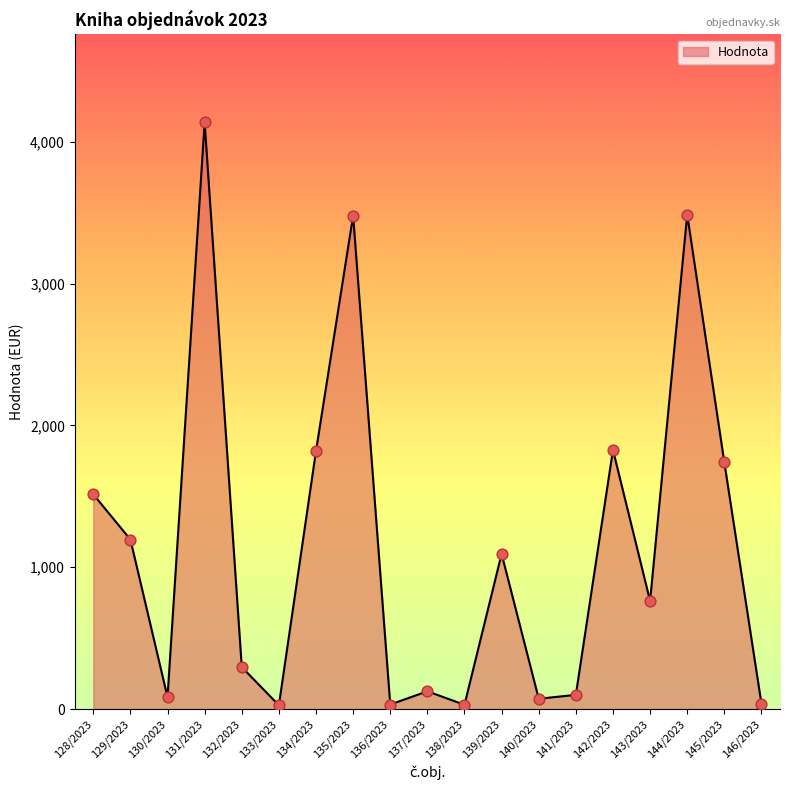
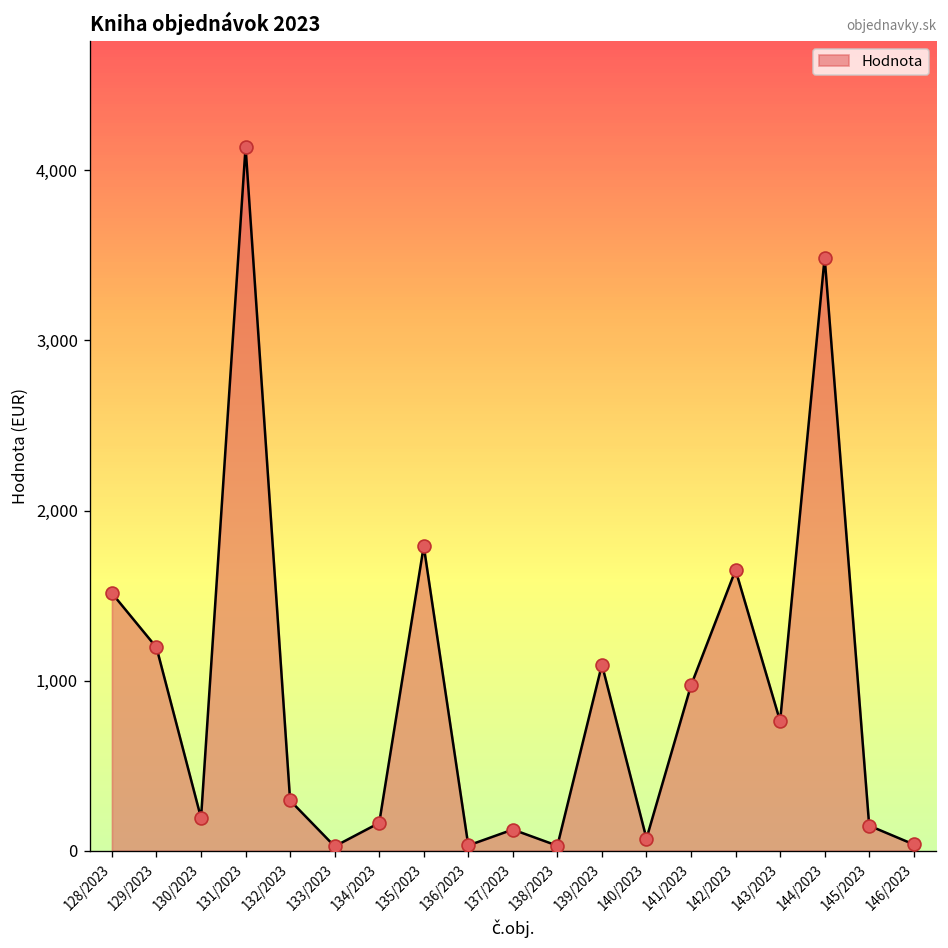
130/2023: 80 -> 190
134/2023: 1,820 -> 160
135/2023: 3,480 -> 1,790
141/2023: 100 -> 970
142/2023: 1,830 -> 1,650
145/2023: 1,740 -> 150
